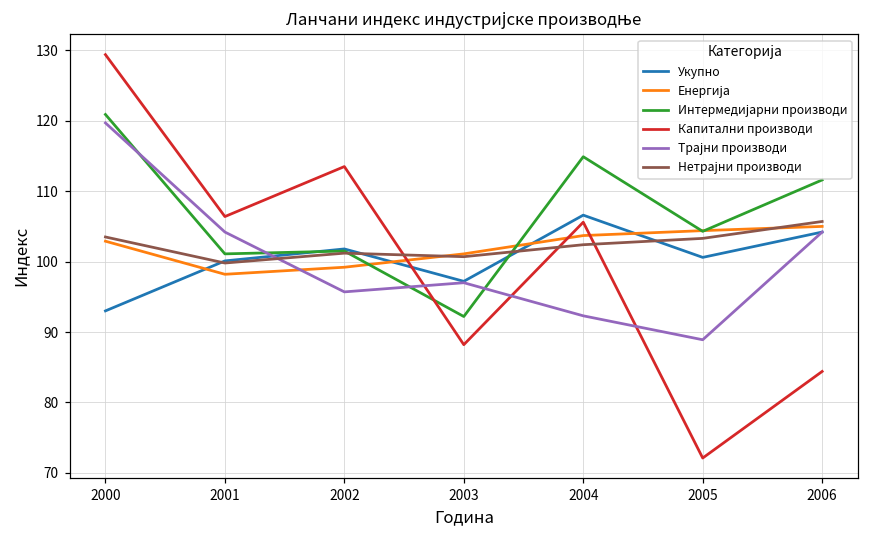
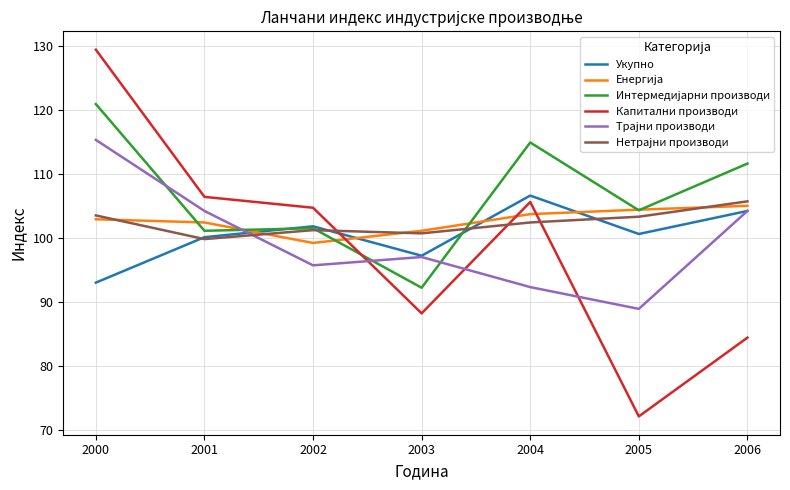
Трајни производи, 2000: 120 -> 115
Енергија, 2001: 98 -> 102
Капитални производи, 2002: 114 -> 105
